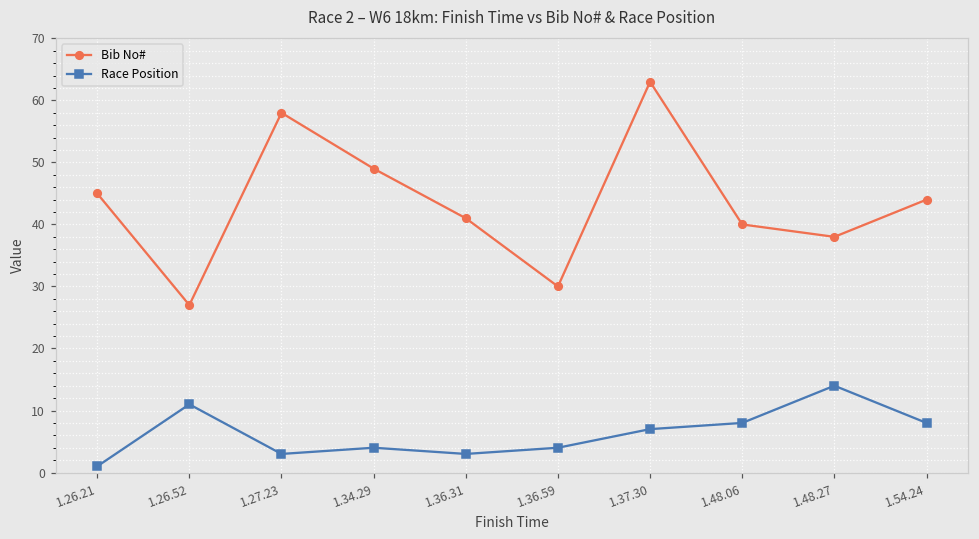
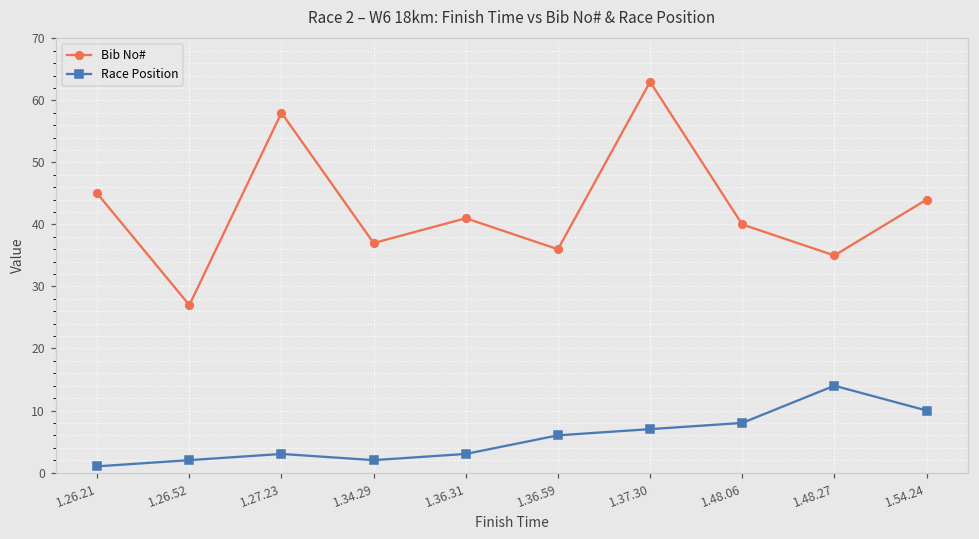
Race Position, 1.26.52: 11 -> 2
Bib No#, 1.34.29: 49 -> 37
Race Position, 1.34.29: 4 -> 2
Bib No#, 1.36.59: 30 -> 36
Race Position, 1.36.59: 4 -> 6
Bib No#, 1.48.27: 38 -> 35
Race Position, 1.54.24: 8 -> 10
